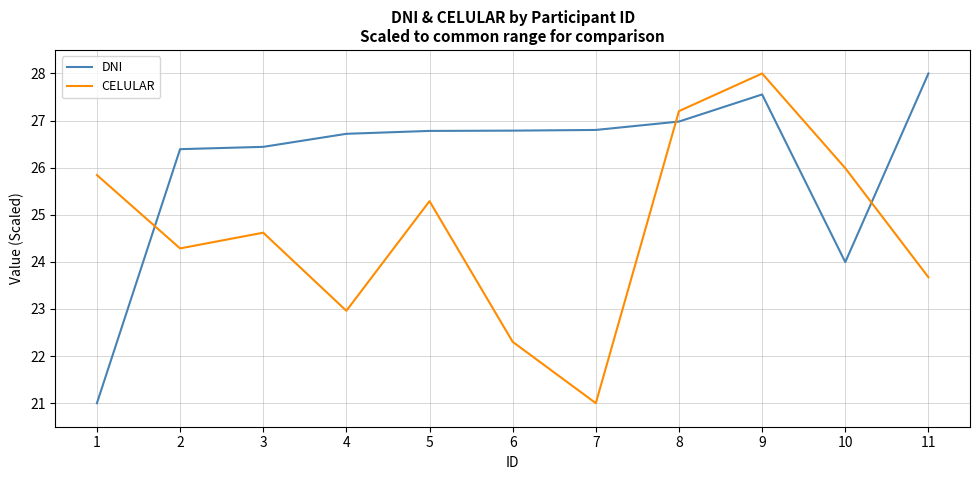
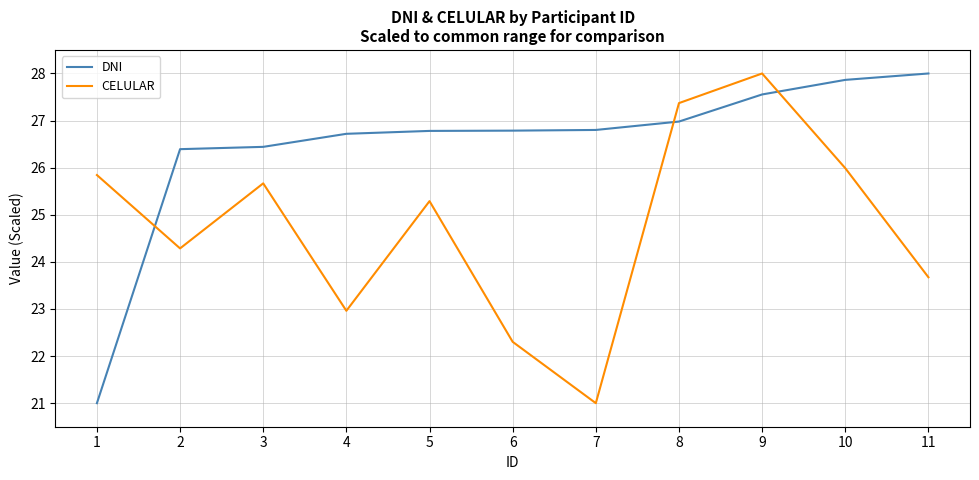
CELULAR, 3: 24.6 -> 25.7
CELULAR, 8: 27.2 -> 27.4
DNI, 10: 24.0 -> 27.9
